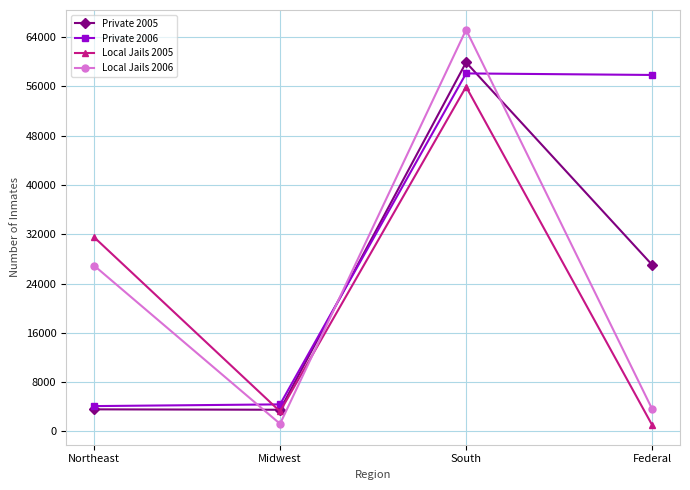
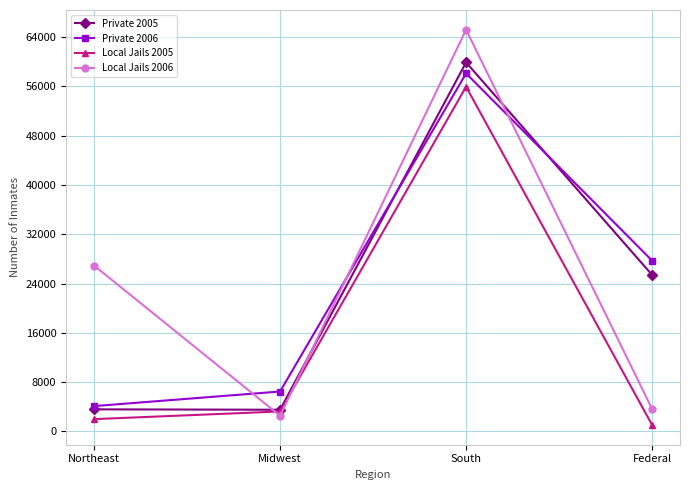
Local Jails 2005, Northeast: 32000 -> 2000
Private 2006, Midwest: 4000 -> 6000
Local Jails 2006, Midwest: 1000 -> 3000
Private 2005, Federal: 27000 -> 25000
Private 2006, Federal: 58000 -> 28000
